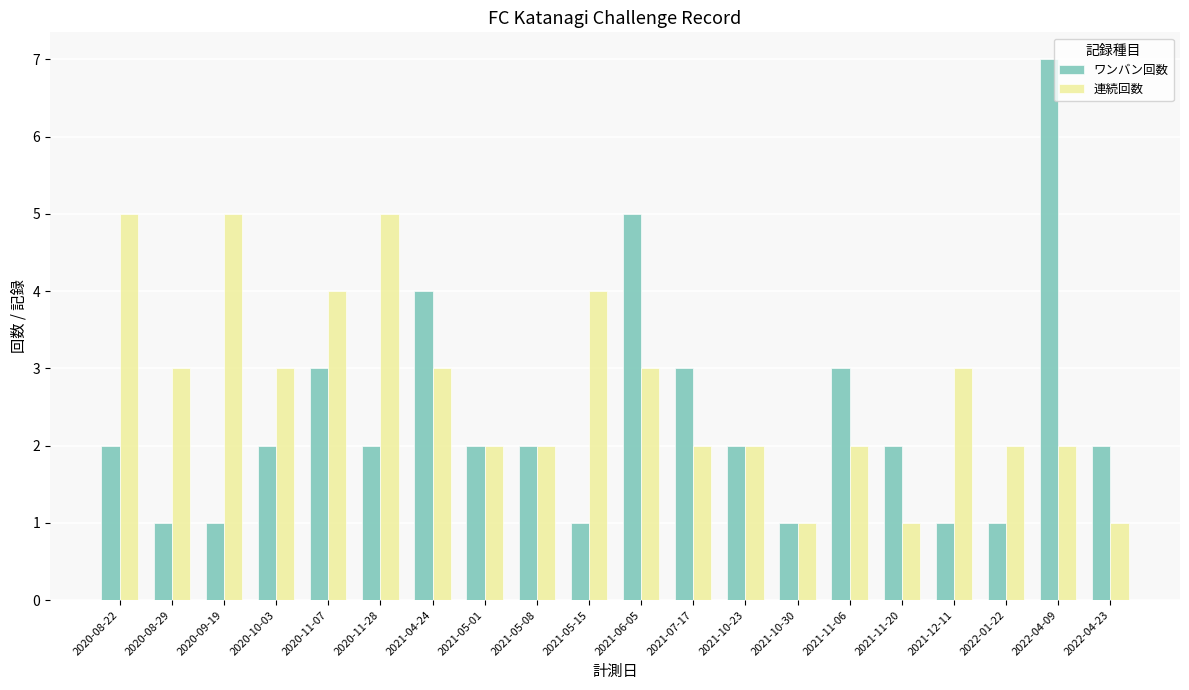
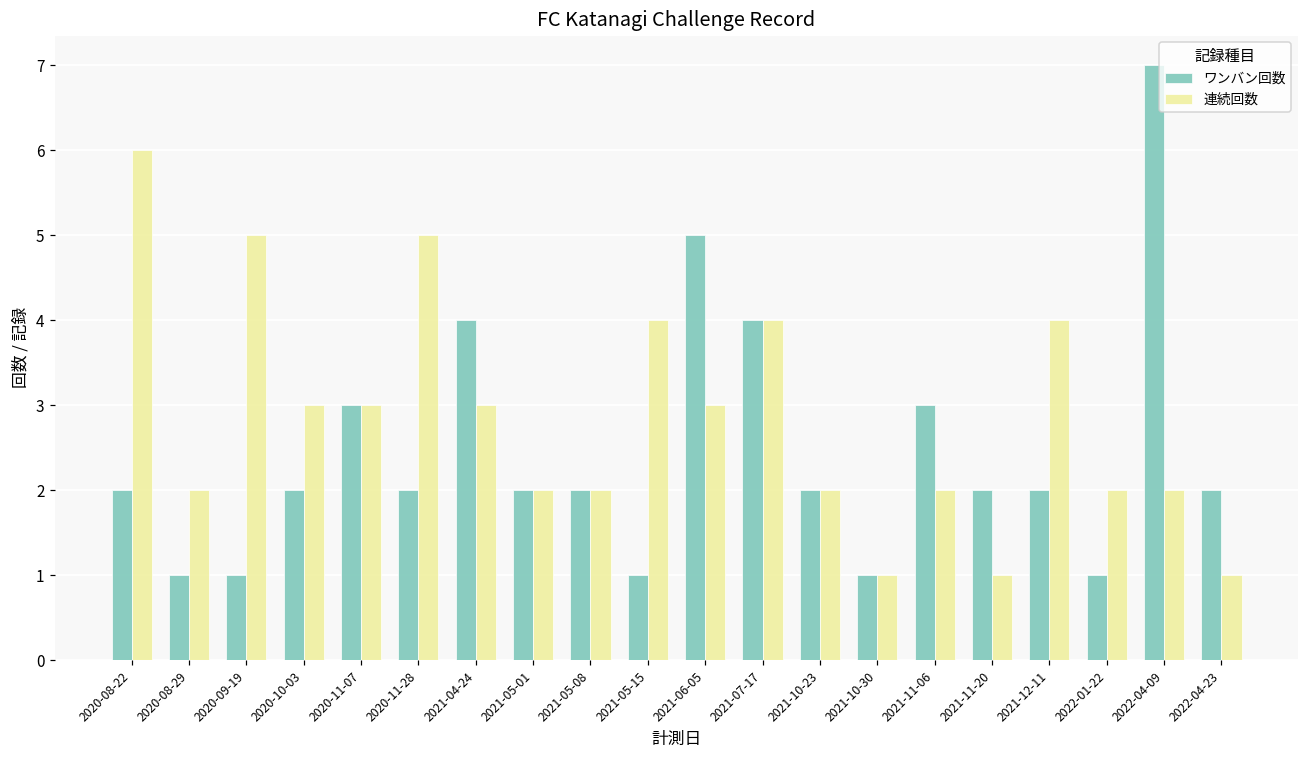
連続回数, 2020-08-22: 5 -> 6
連続回数, 2020-08-29: 3 -> 2
連続回数, 2020-11-07: 4 -> 3
ワンバン回数, 2021-07-17: 3 -> 4
連続回数, 2021-07-17: 2 -> 4
ワンバン回数, 2021-12-11: 1 -> 2
連続回数, 2021-12-11: 3 -> 4
